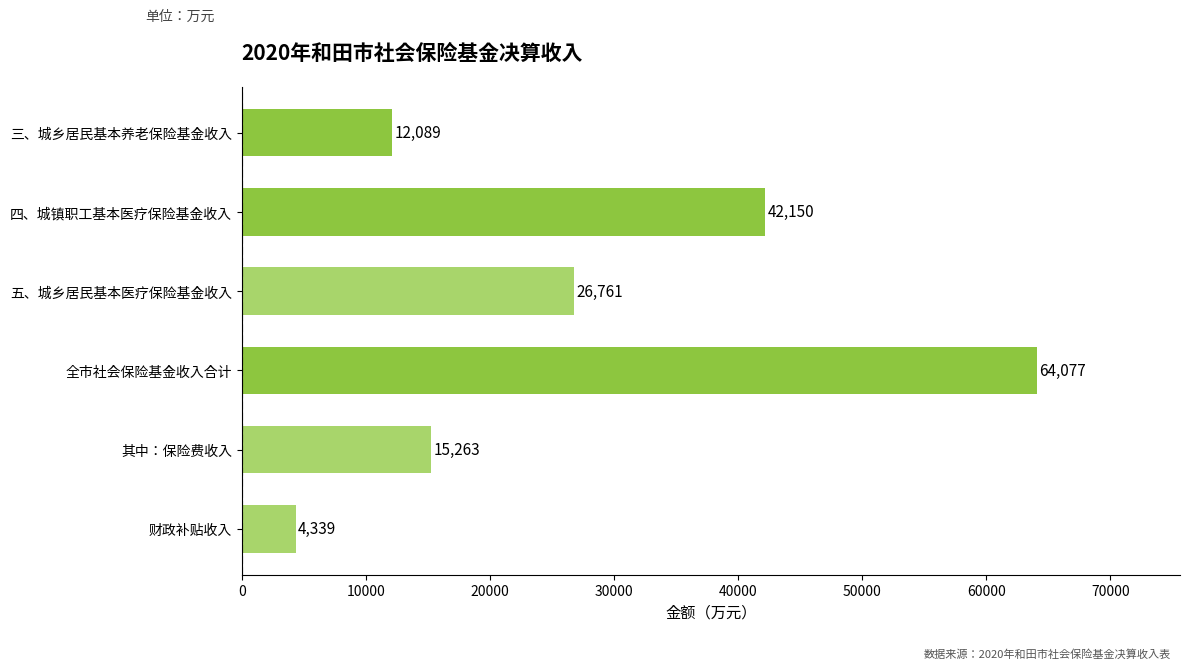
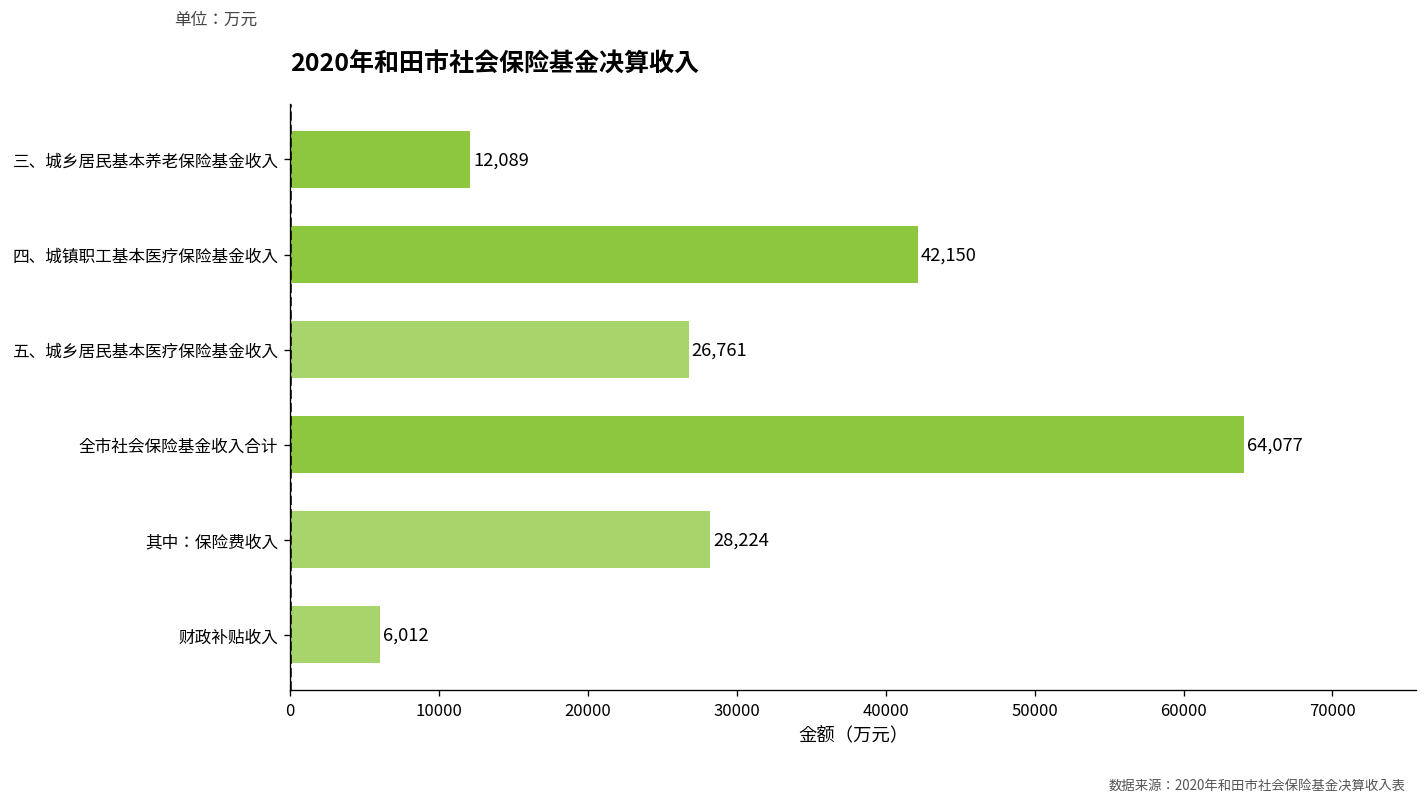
其中：保险费收入: 15,263 -> 28,224
财政补贴收入: 4,339 -> 6,012
